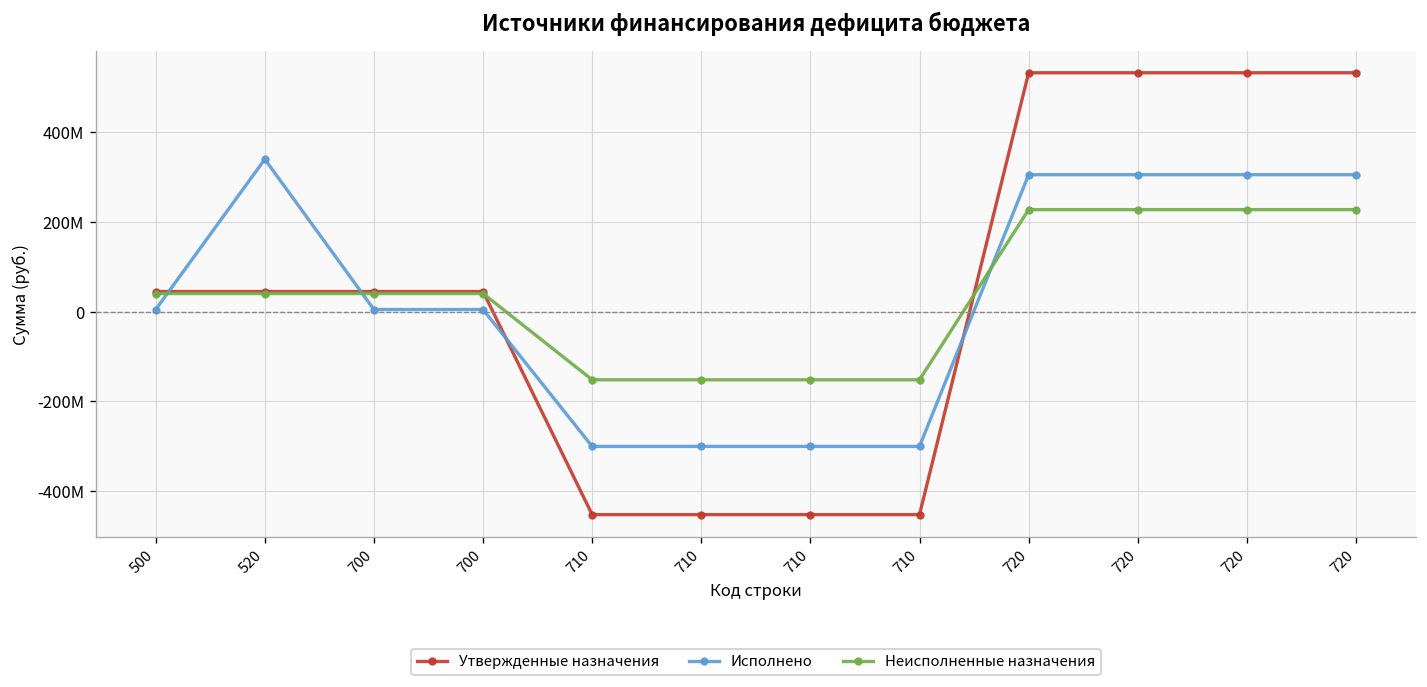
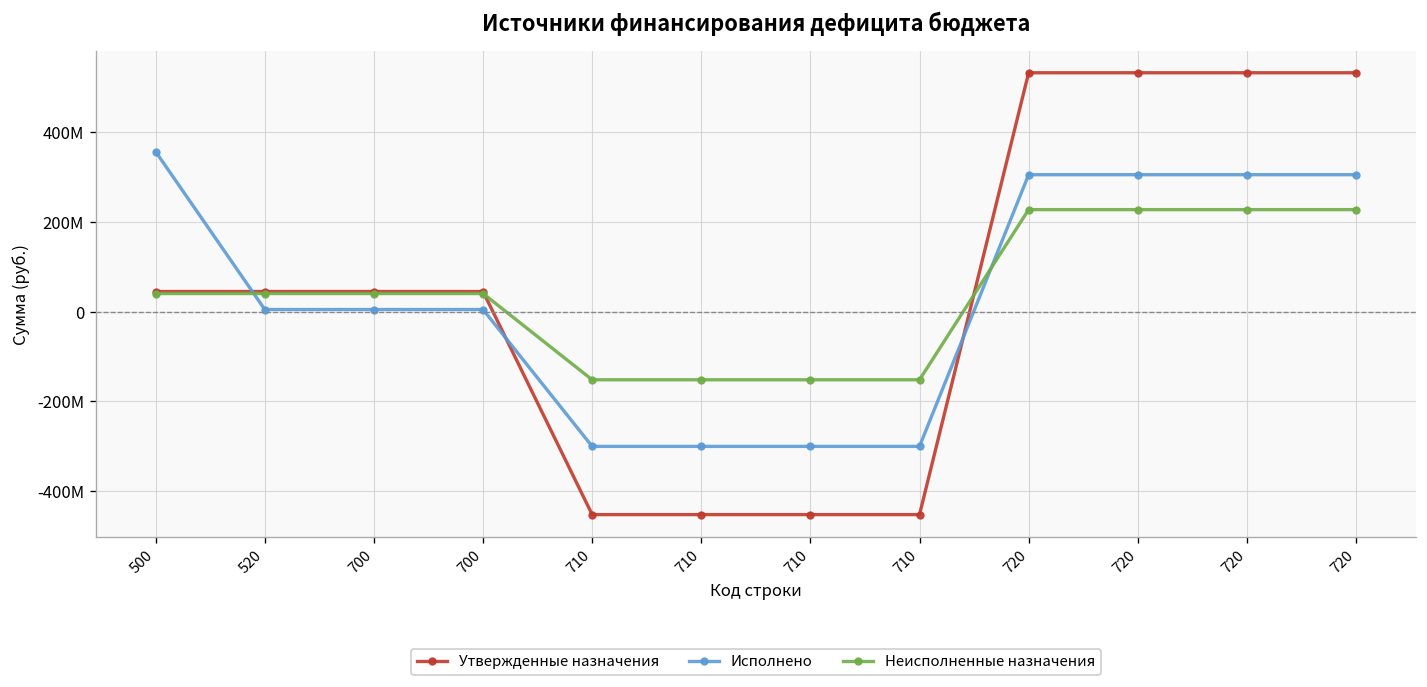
Исполнено, 500: 0 -> 360000000
Исполнено, 520: 340000000 -> 0
